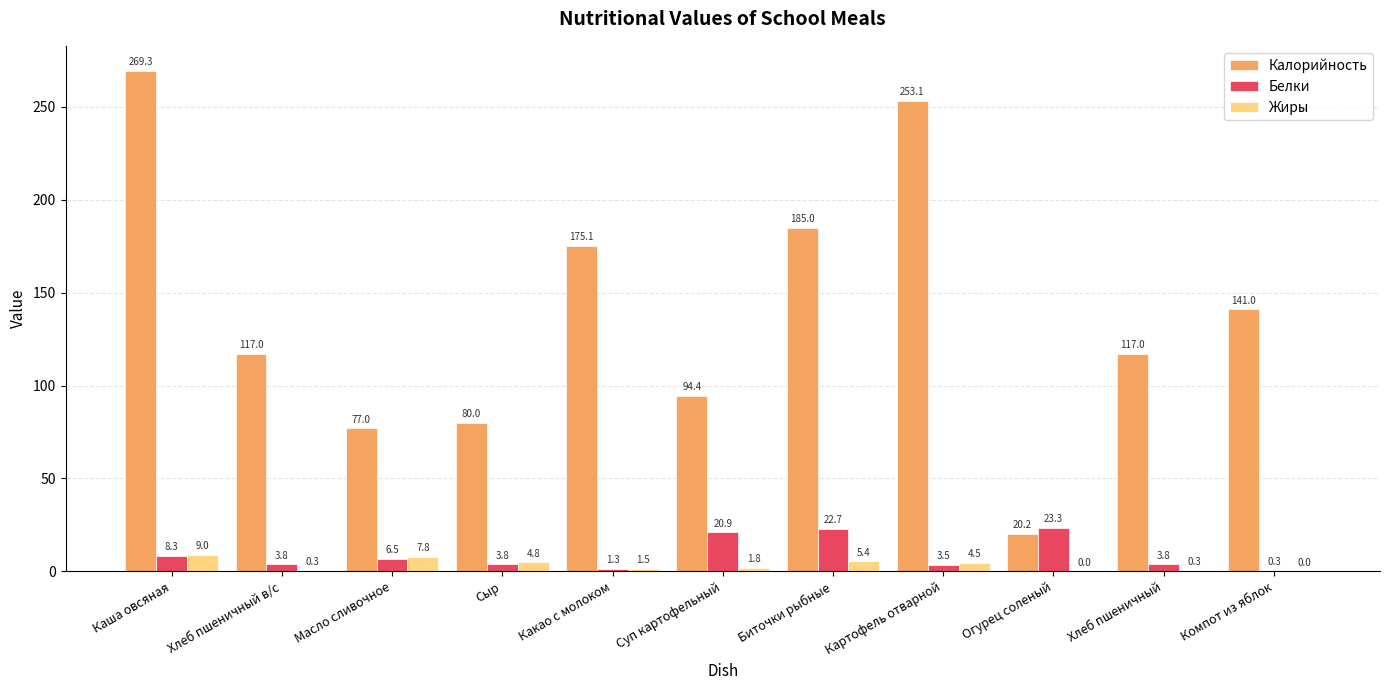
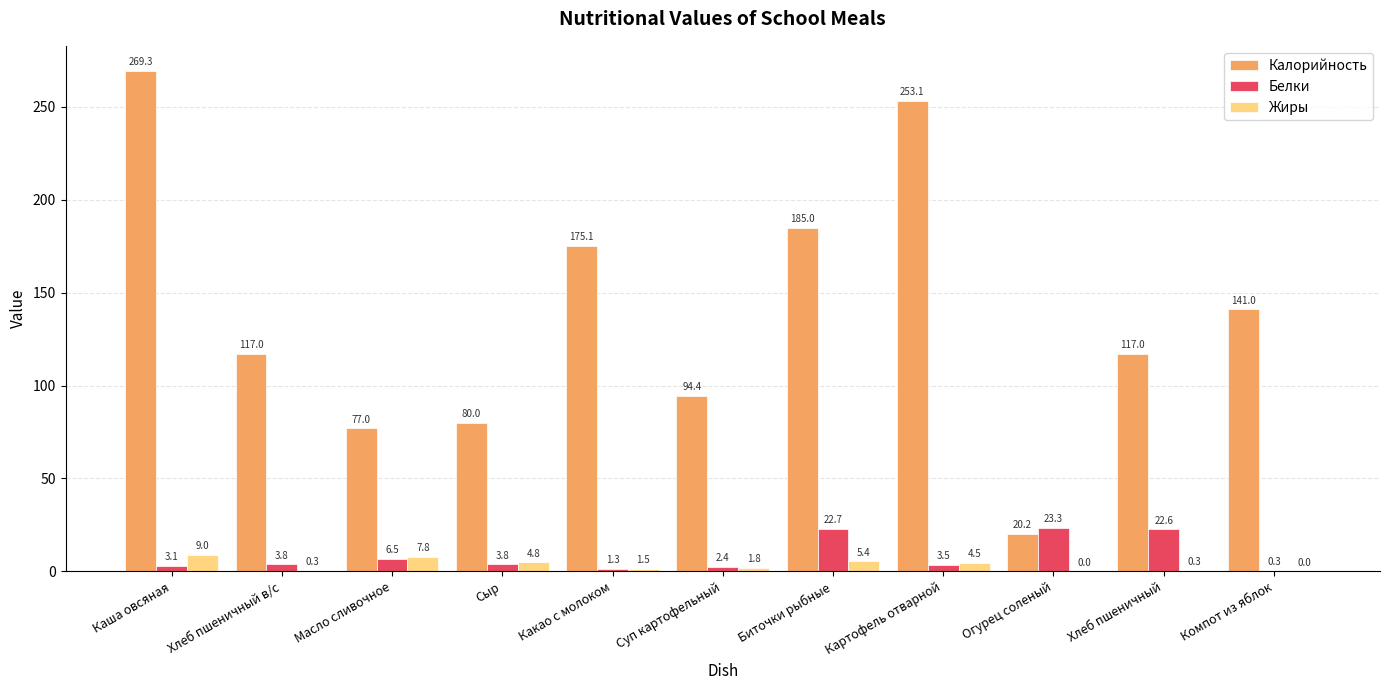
Белки, Каша овсяная: 8.3 -> 3.1
Белки, Суп картофельный: 20.9 -> 2.4
Белки, Хлеб пшеничный: 3.8 -> 22.6
